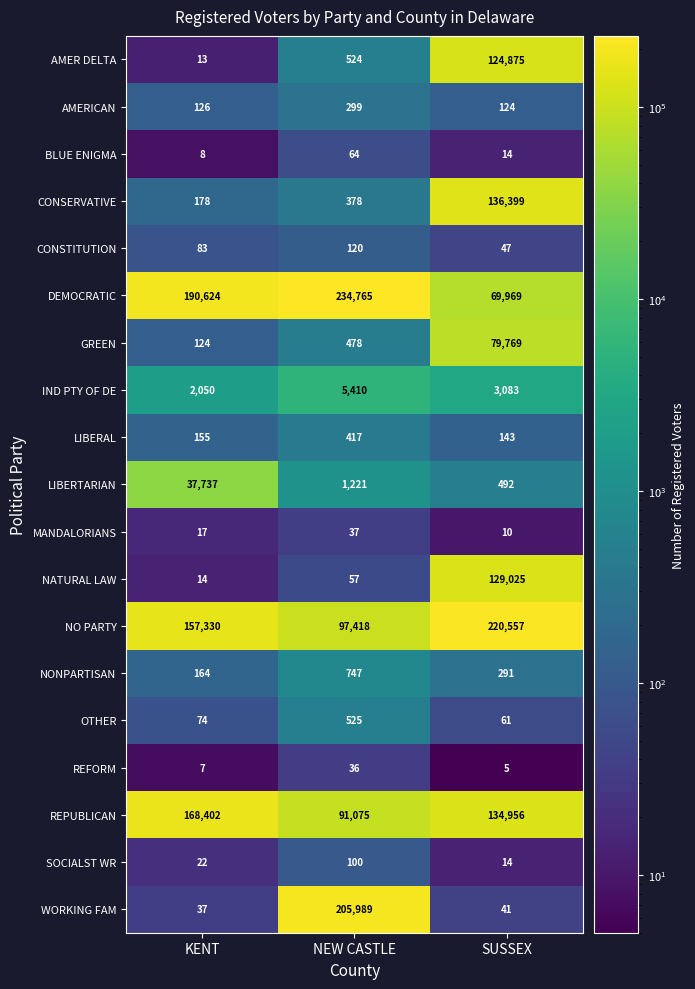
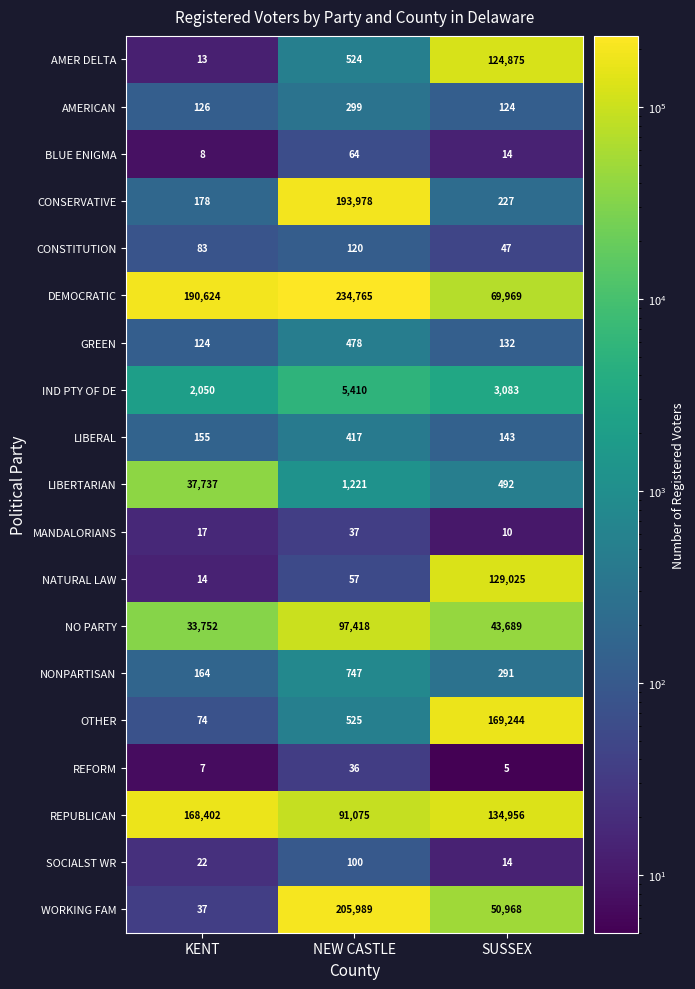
CONSERVATIVE, NEW CASTLE: 378 -> 193,978
CONSERVATIVE, SUSSEX: 136,399 -> 227
GREEN, SUSSEX: 79,769 -> 132
NO PARTY, KENT: 157,330 -> 33,752
NO PARTY, SUSSEX: 220,557 -> 43,689
OTHER, SUSSEX: 61 -> 169,244
WORKING FAM, SUSSEX: 41 -> 50,968
